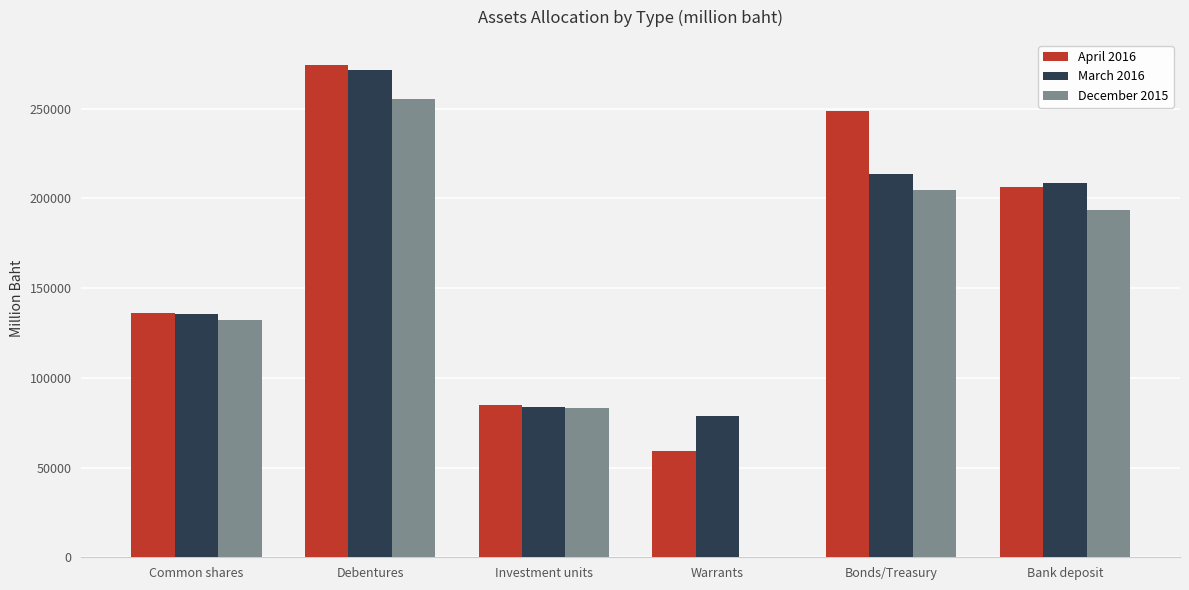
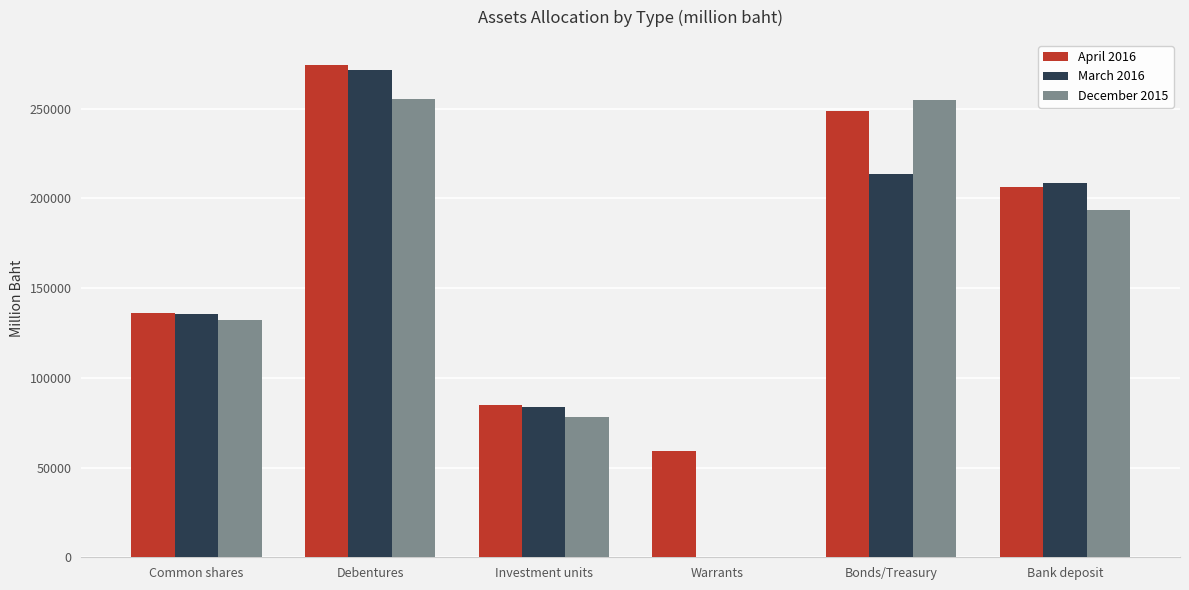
December 2015, Investment units: 83000 -> 78000
March 2016, Warrants: 79000 -> 0
December 2015, Bonds/Treasury: 205000 -> 255000
